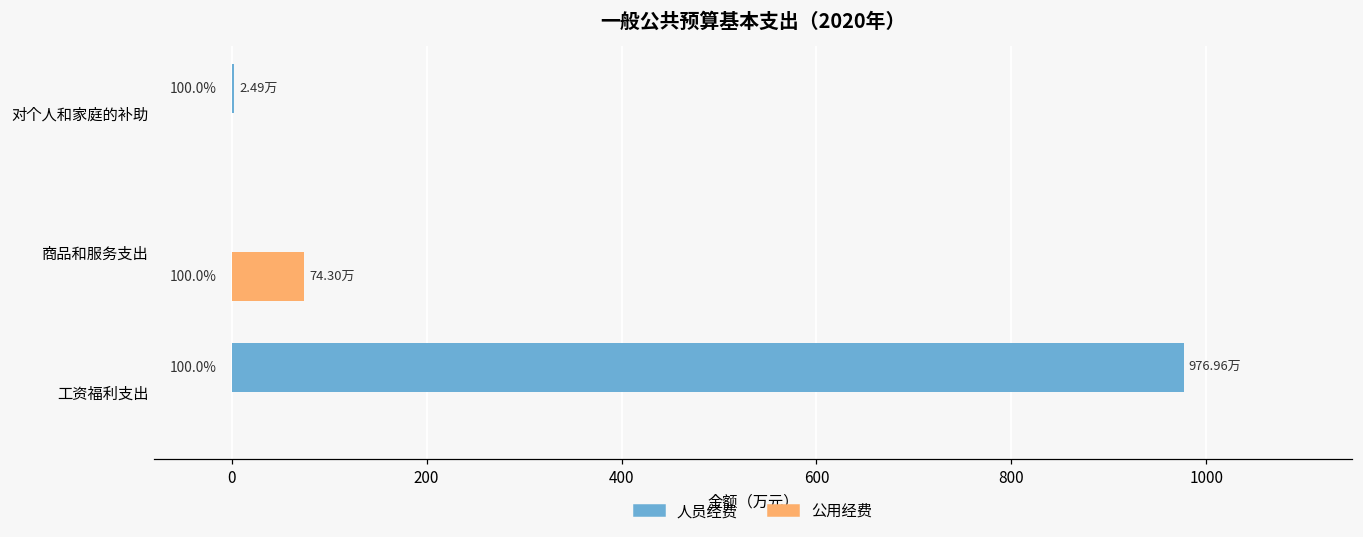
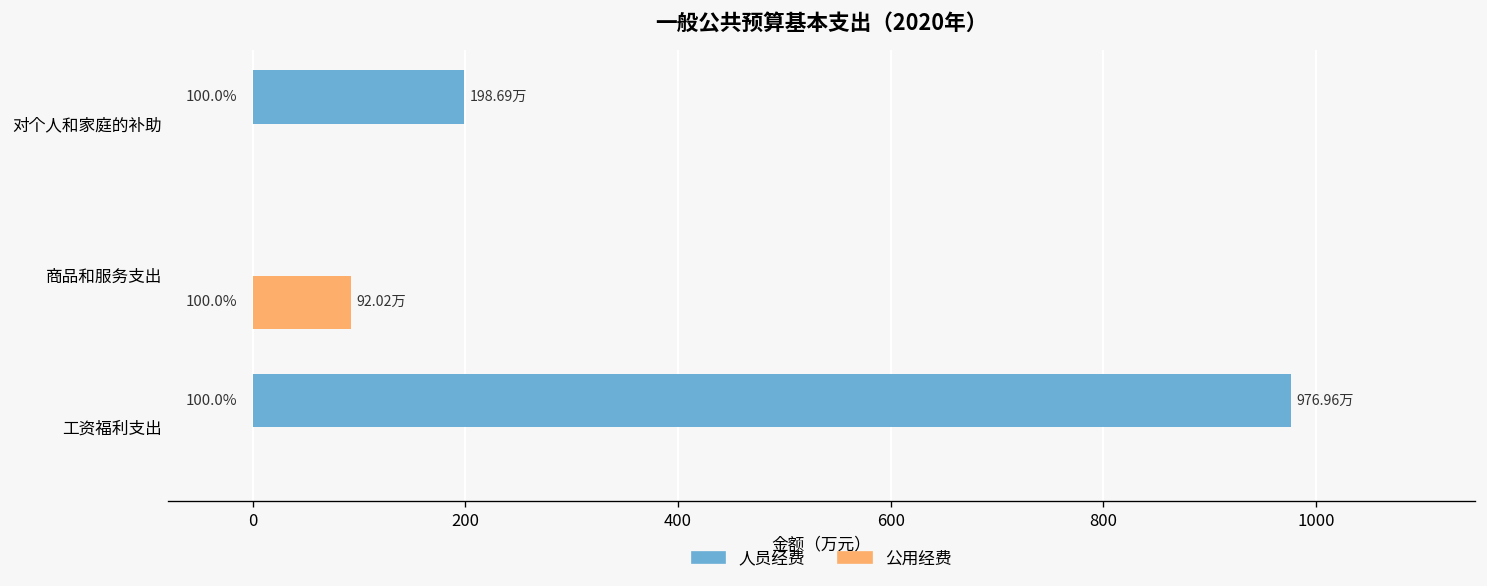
人员经费, 对个人和家庭的补助: 2.49万 -> 198.69万
公用经费, 商品和服务支出: 74.30万 -> 92.02万
